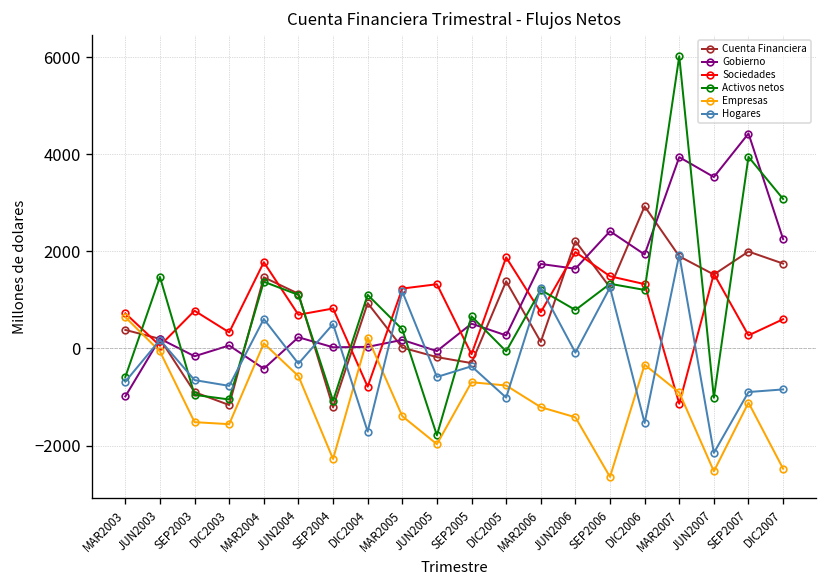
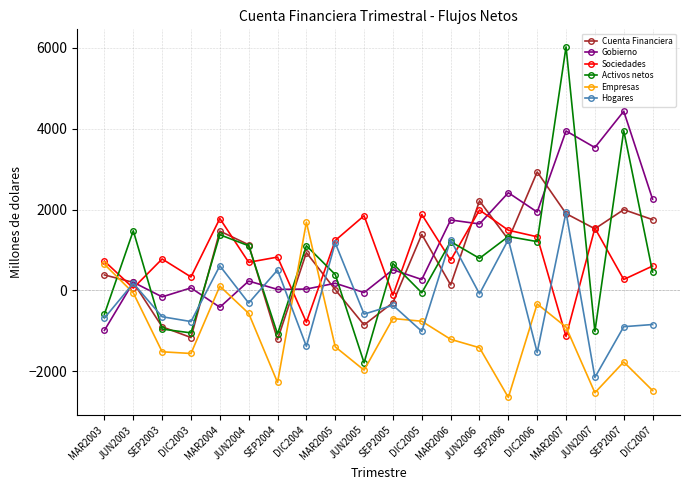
Empresas, DIC2004: 200 -> 1700
Hogares, DIC2004: -1700 -> -1400
Cuenta Financiera, JUN2005: -200 -> -900
Sociedades, JUN2005: 1300 -> 1800
Empresas, SEP2007: -1100 -> -1800
Activos netos, DIC2007: 3100 -> 500
